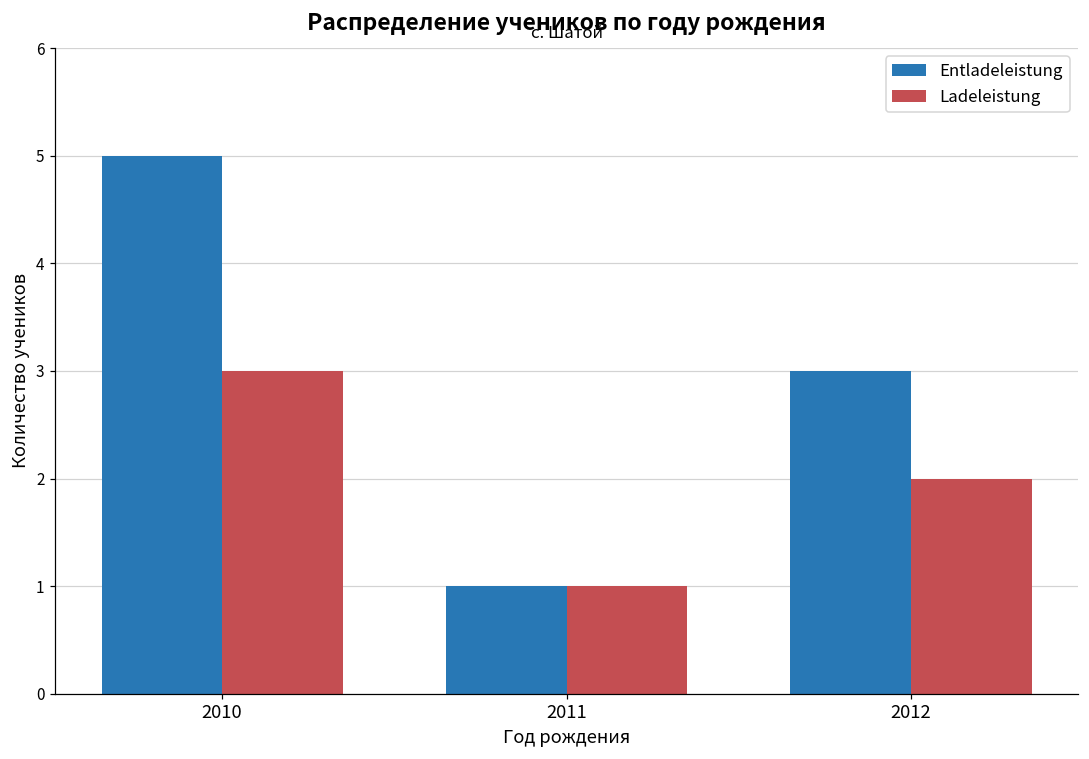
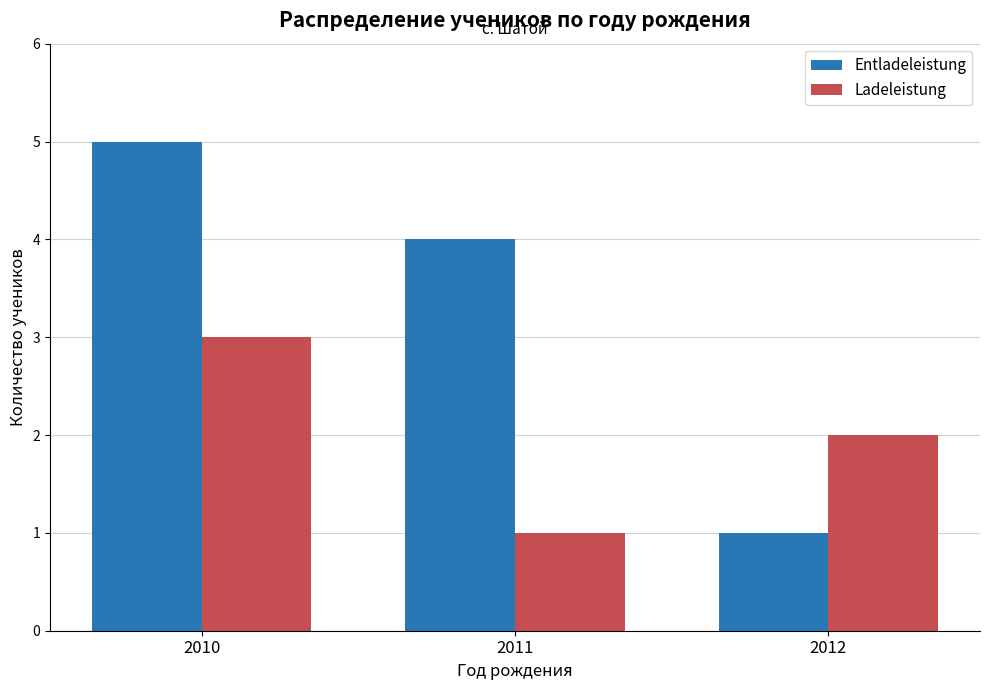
Entladeleistung, 2011: 1 -> 4
Entladeleistung, 2012: 3 -> 1
